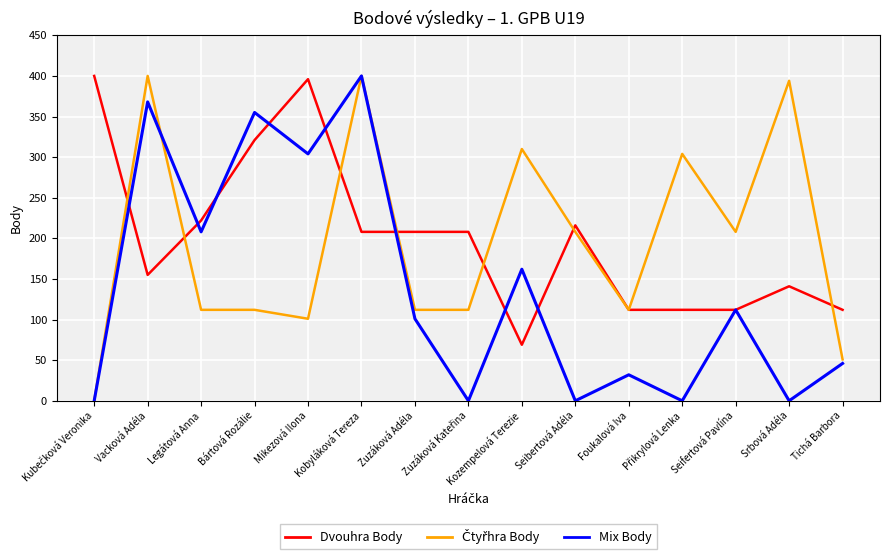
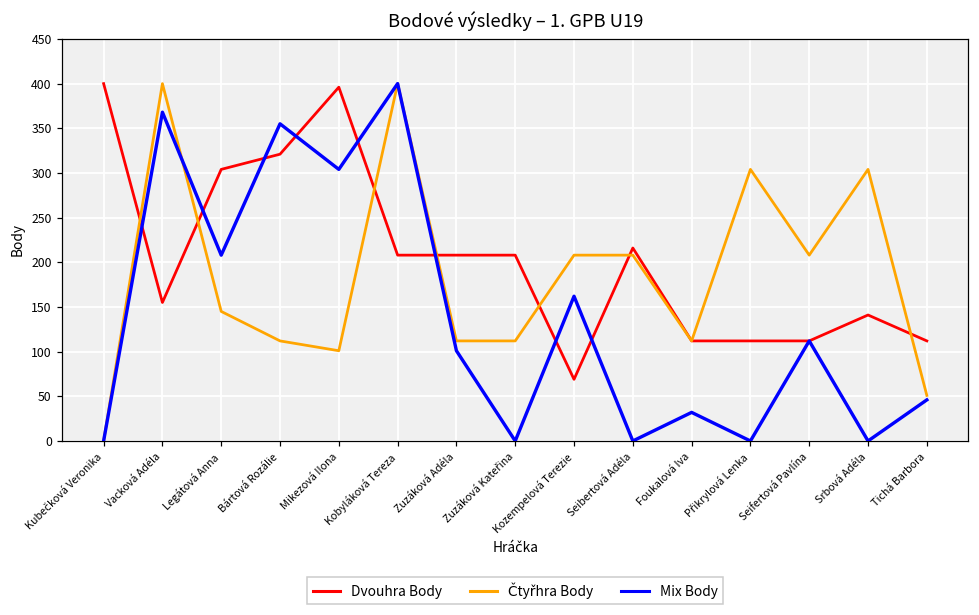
Dvouhra Body, Legátová Anna: 220 -> 300
Čtyřhra Body, Legátová Anna: 110 -> 150
Čtyřhra Body, Kozempelová Terezie: 310 -> 210
Čtyřhra Body, Srbová Adéla: 390 -> 300
